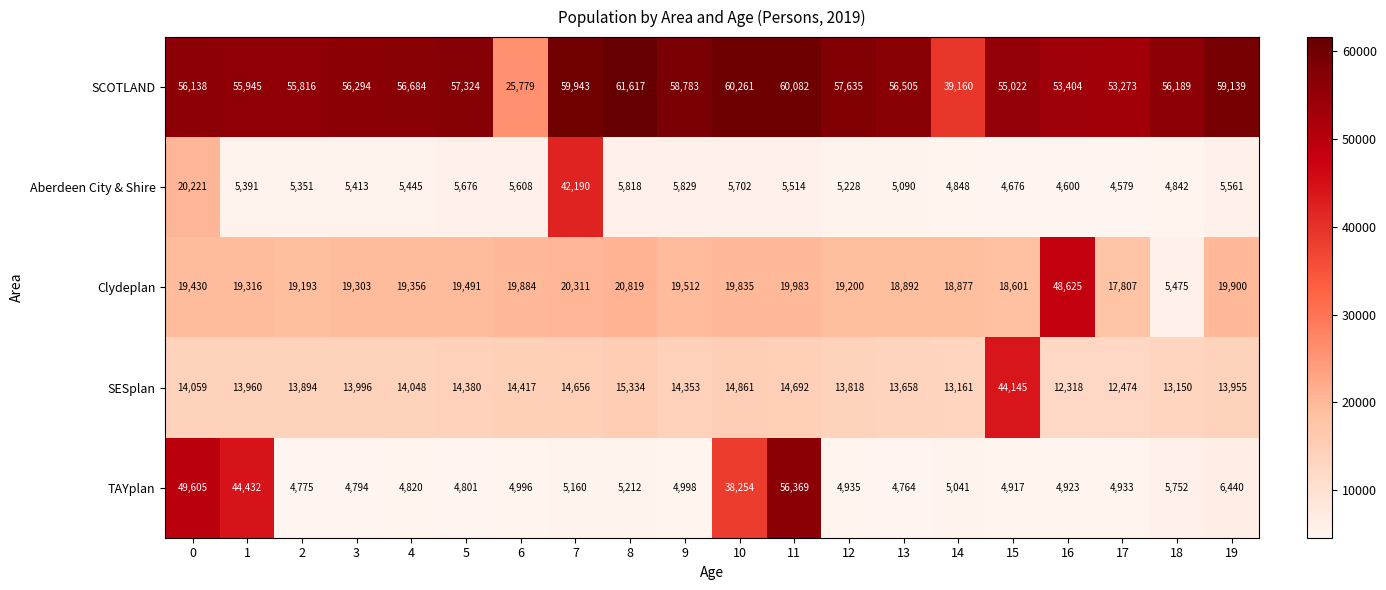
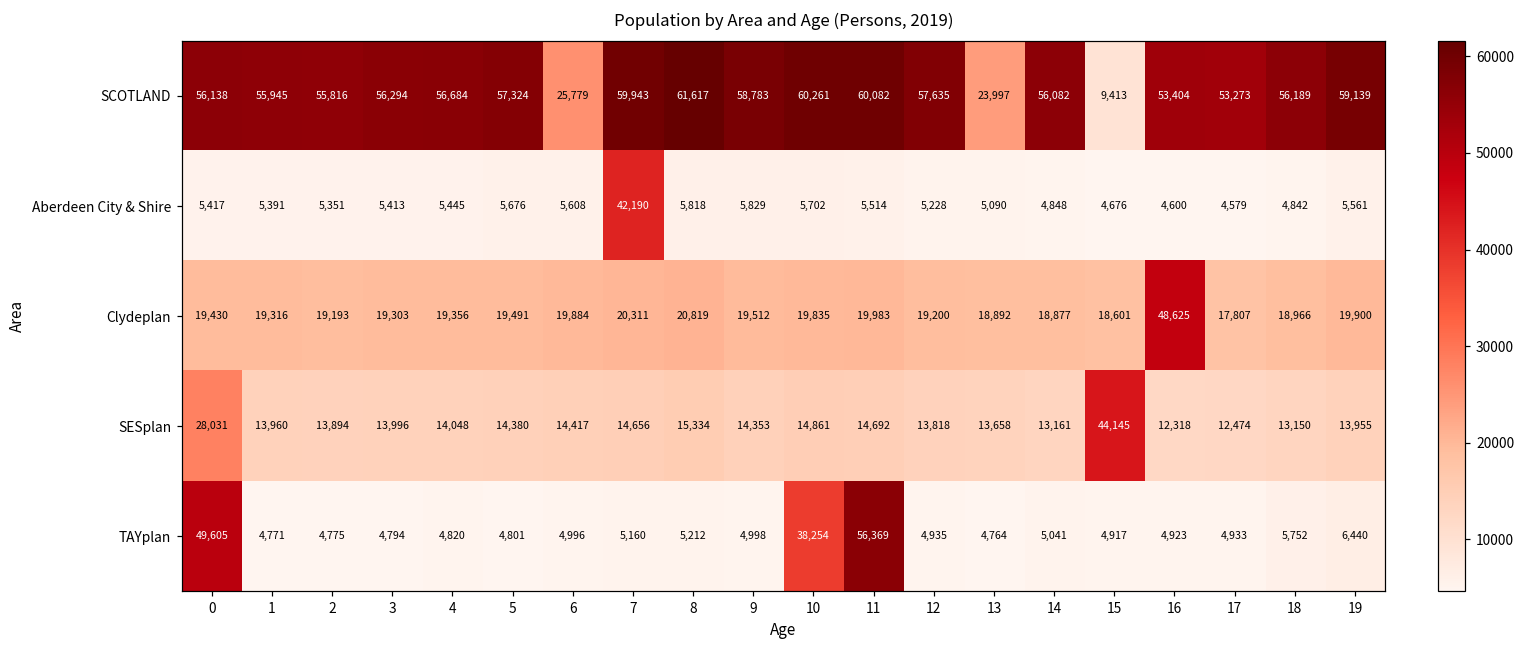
SCOTLAND, 13: 56,505 -> 23,997
SCOTLAND, 14: 39,160 -> 56,082
SCOTLAND, 15: 55,022 -> 9,413
Aberdeen City & Shire, 0: 20,221 -> 5,417
Clydeplan, 18: 5,475 -> 18,966
SESplan, 0: 14,059 -> 28,031
TAYplan, 1: 44,432 -> 4,771
